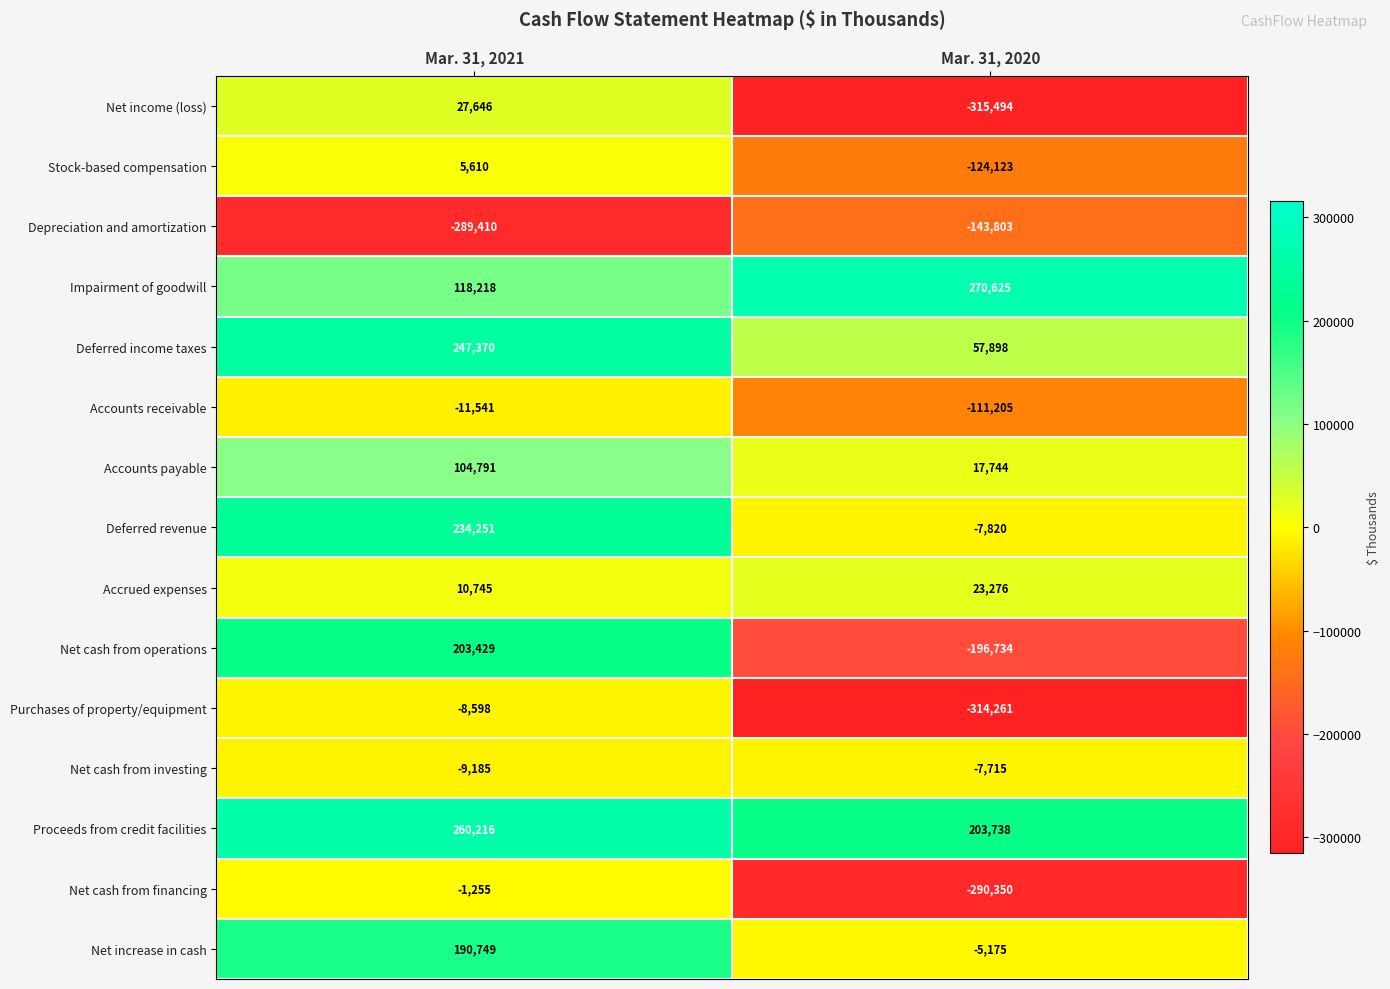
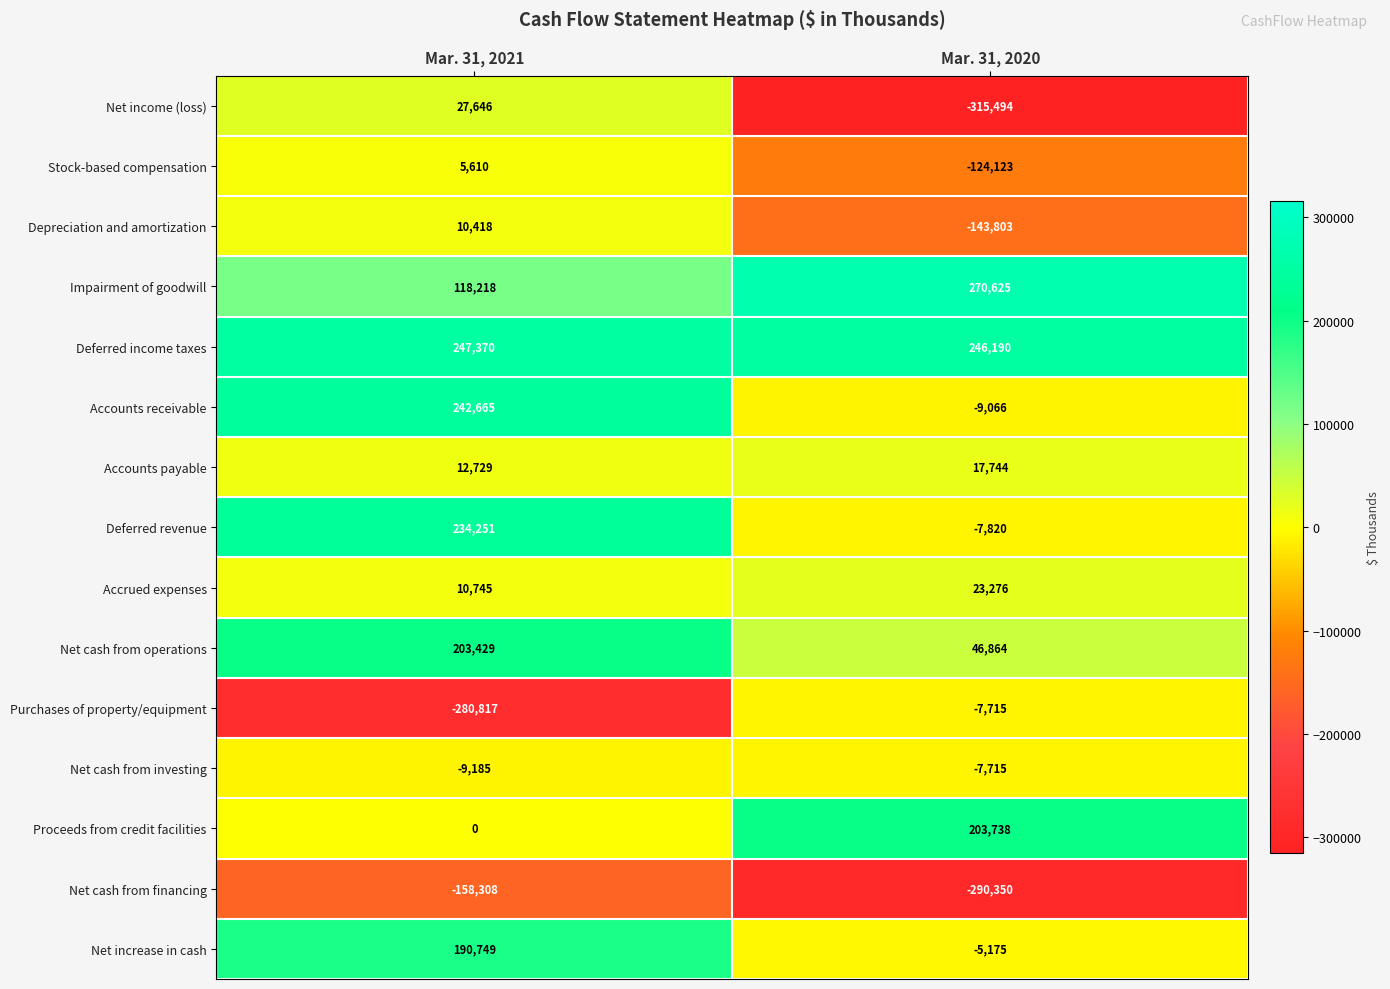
Depreciation and amortization, Mar. 31, 2021: -289,410 -> 10,418
Deferred income taxes, Mar. 31, 2020: 57,898 -> 246,190
Accounts receivable, Mar. 31, 2021: -11,541 -> 242,665
Accounts receivable, Mar. 31, 2020: -111,205 -> -9,066
Accounts payable, Mar. 31, 2021: 104,791 -> 12,729
Net cash from operations, Mar. 31, 2020: -196,734 -> 46,864
Purchases of property/equipment, Mar. 31, 2021: -8,598 -> -280,817
Purchases of property/equipment, Mar. 31, 2020: -314,261 -> -7,715
Proceeds from credit facilities, Mar. 31, 2021: 260,216 -> 0
Net cash from financing, Mar. 31, 2021: -1,255 -> -158,308
